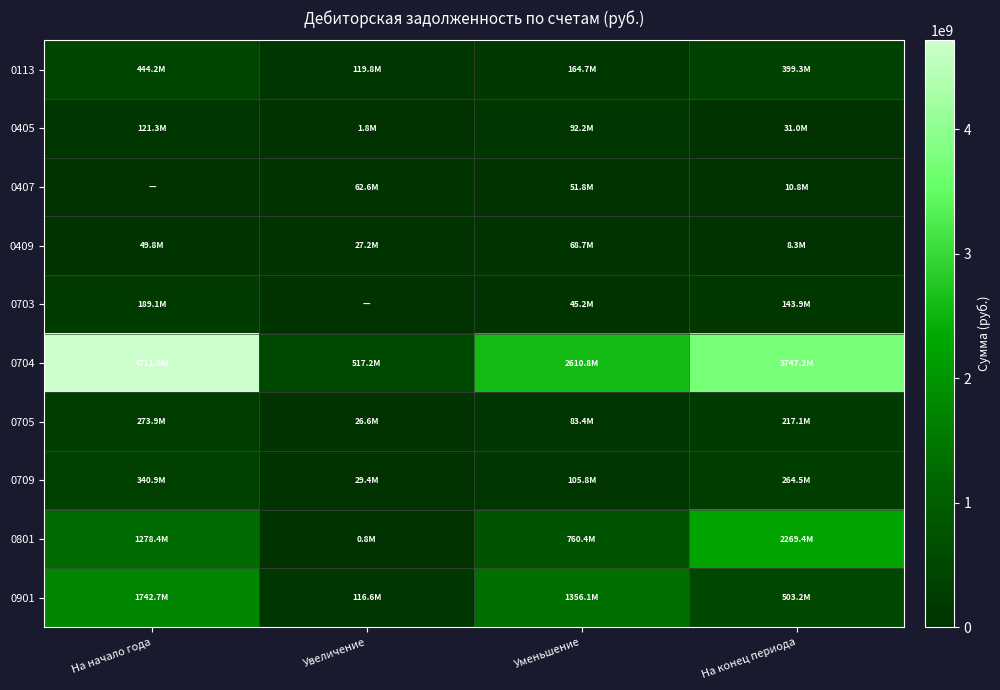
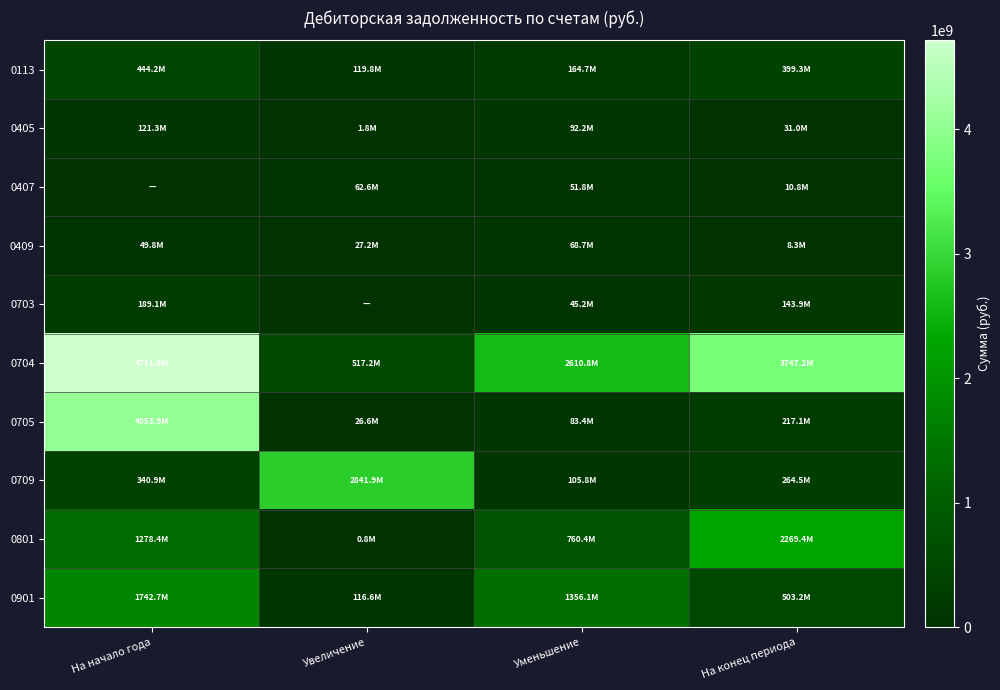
0705, На начало года: 273.9M -> 4053.9M
0709, Увеличение: 29.4M -> 2841.9M
